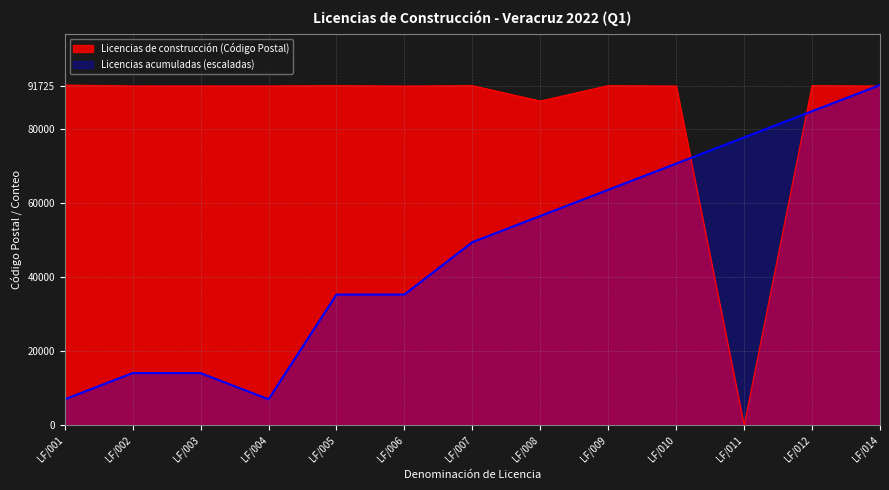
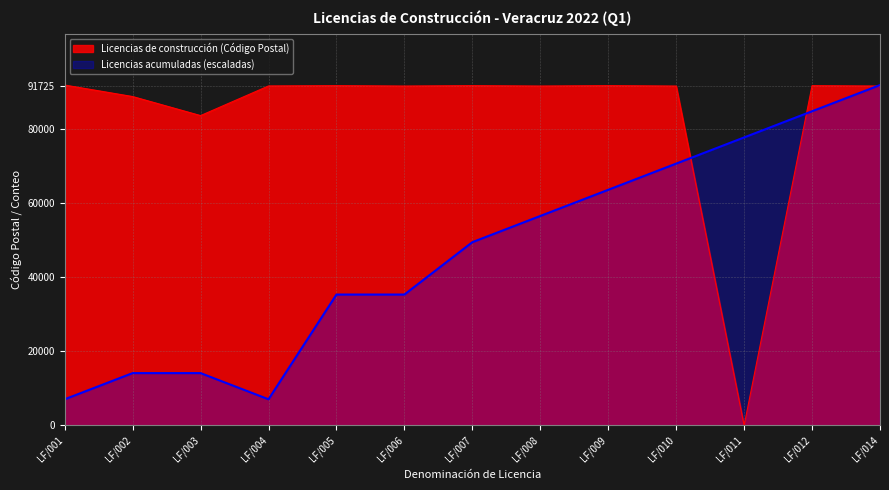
Licencias de construcción (Código Postal), LF/002: 92000 -> 89000
Licencias de construcción (Código Postal), LF/003: 92000 -> 84000
Licencias de construcción (Código Postal), LF/008: 88000 -> 92000
